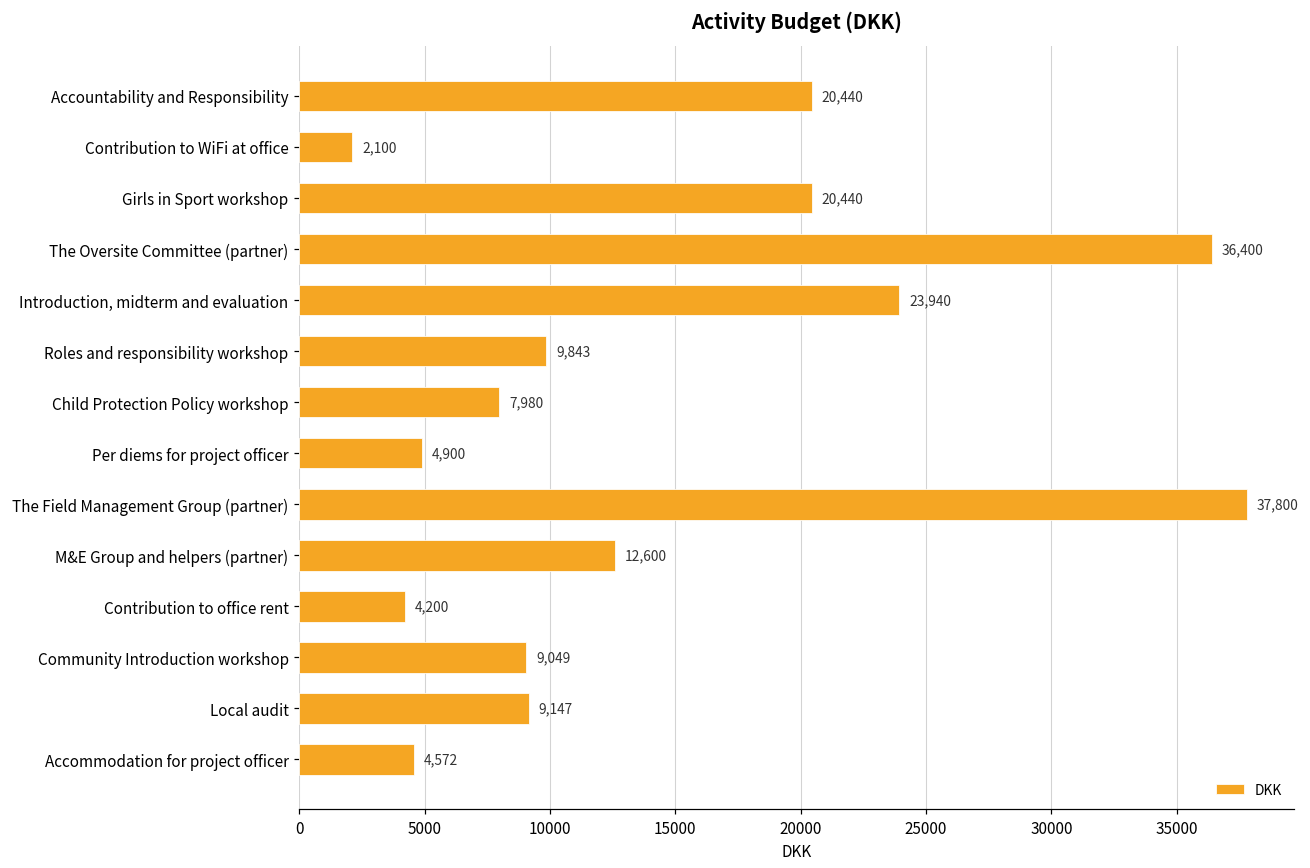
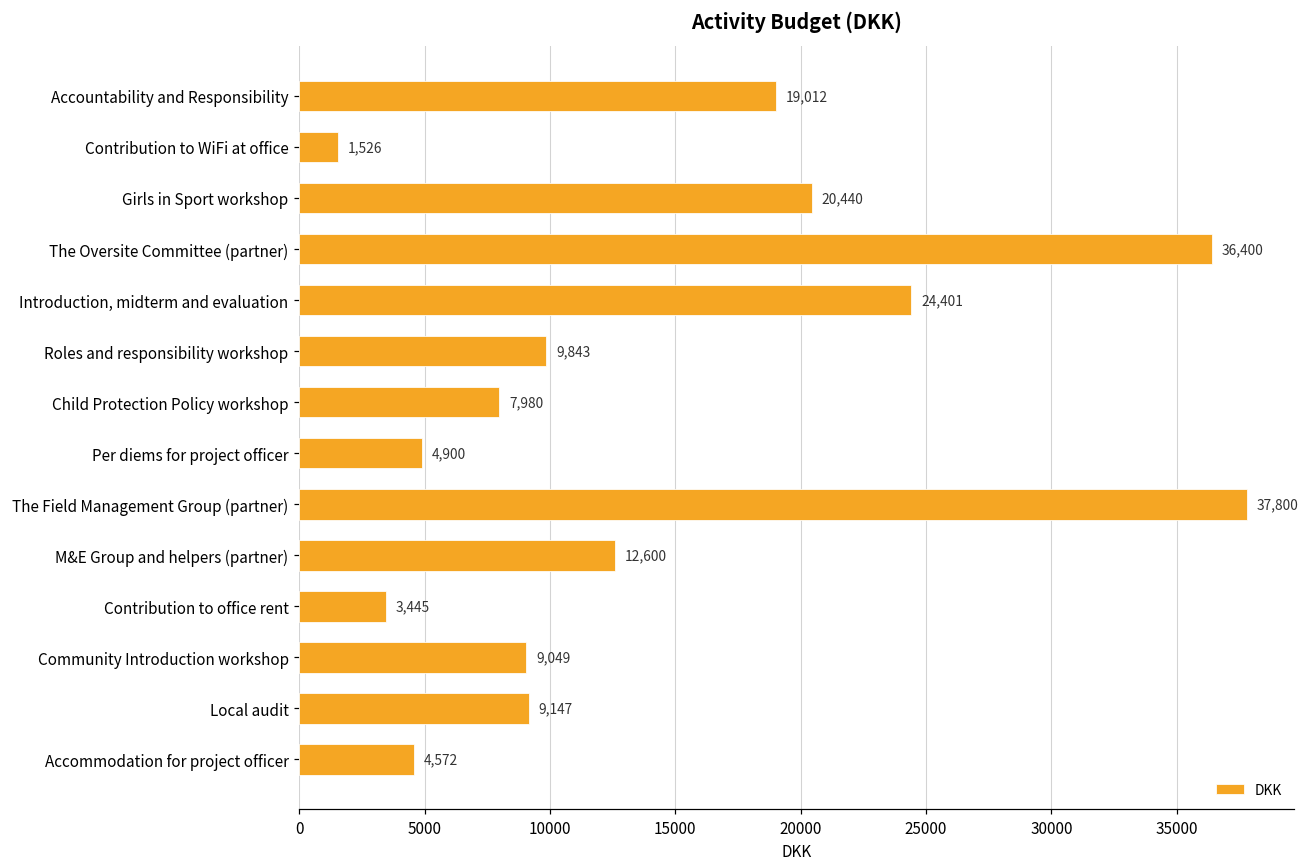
Accountability and Responsibility: 20,440 -> 19,012
Contribution to WiFi at office: 2,100 -> 1,526
Introduction, midterm and evaluation: 23,940 -> 24,401
Contribution to office rent: 4,200 -> 3,445
